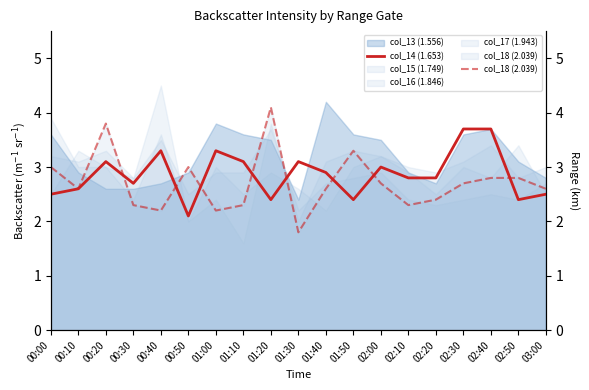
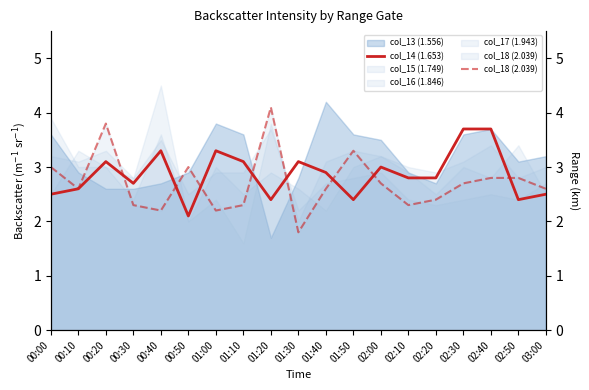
col_13 (1.556), 01:20: 3.5 -> 1.7
col_13 (1.556), 01:30: 2.4 -> 2.8
col_13 (1.556), 03:00: 2.8 -> 3.2
